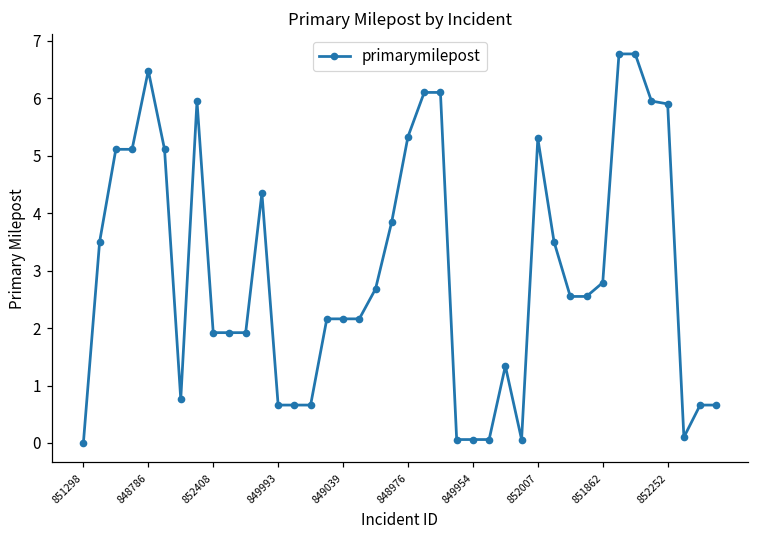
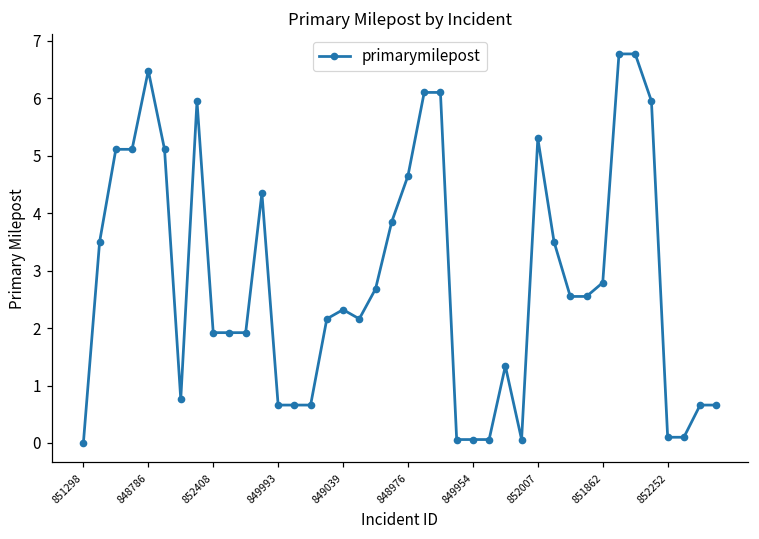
849039: 2.2 -> 2.3
848976: 5.3 -> 4.7
852252: 5.9 -> 0.1
